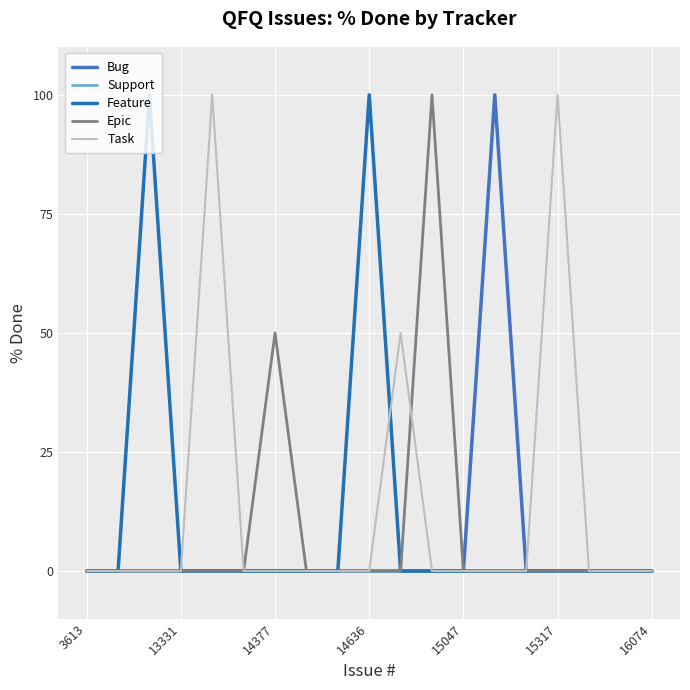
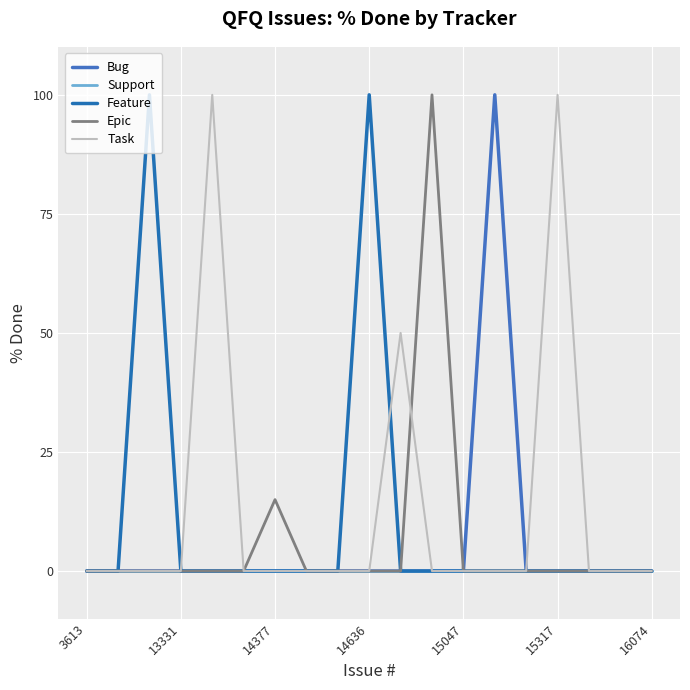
Epic, 14377: 50 -> 15
